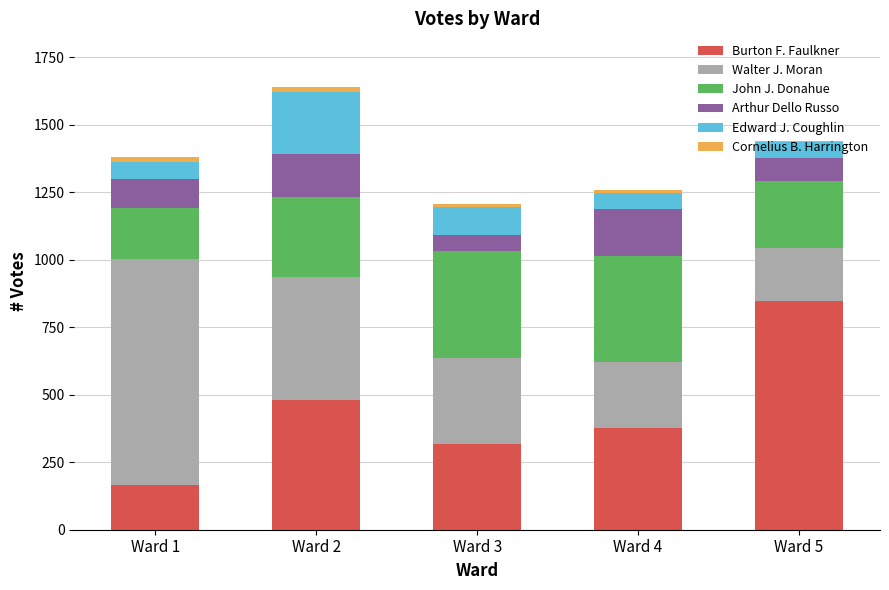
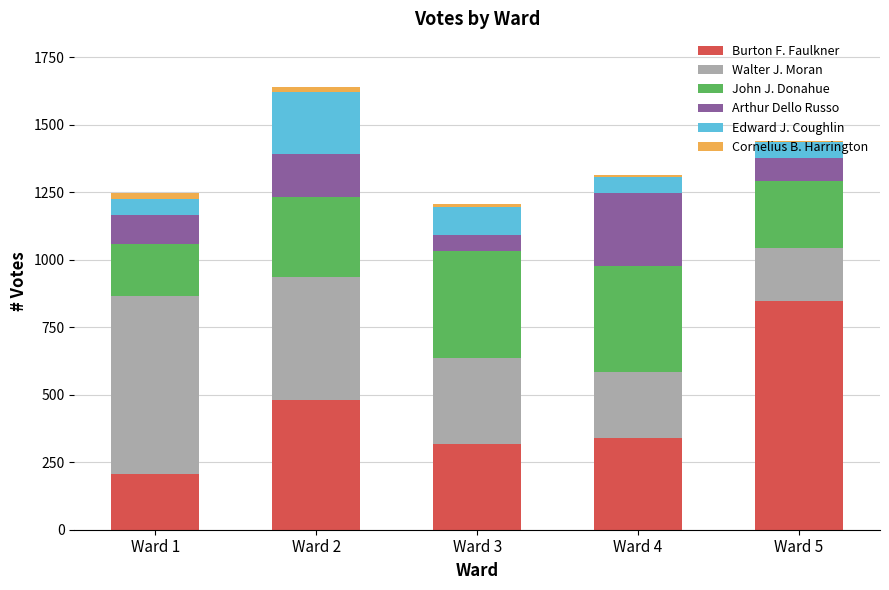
Burton F. Faulkner, Ward 1: 170 -> 210
Walter J. Moran, Ward 1: 840 -> 660
Burton F. Faulkner, Ward 4: 380 -> 340
Arthur Dello Russo, Ward 4: 180 -> 270
